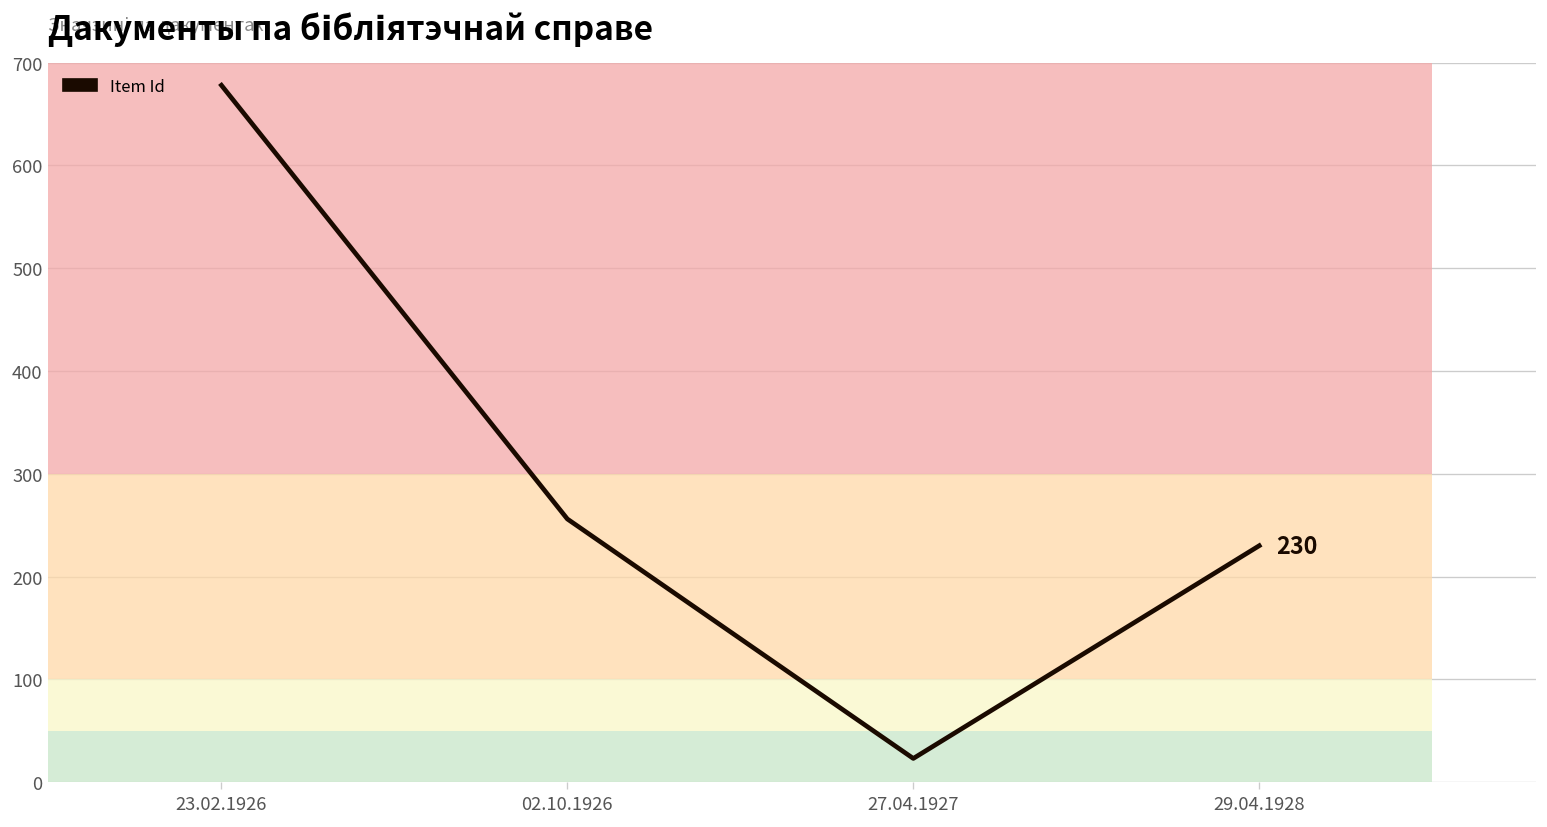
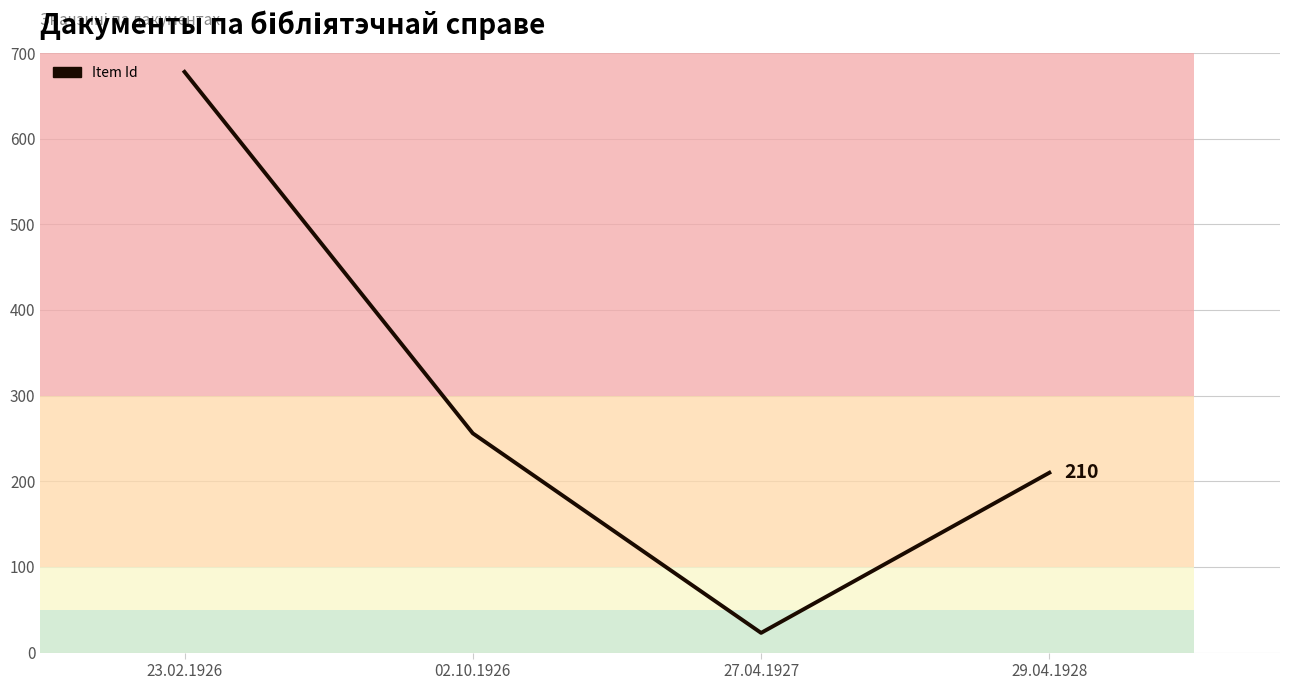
Item Id, 29.04.1928: 230 -> 210
